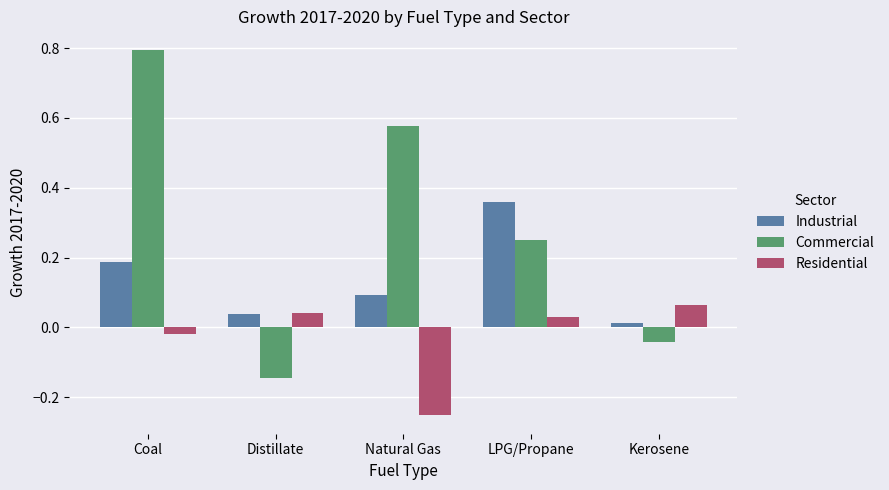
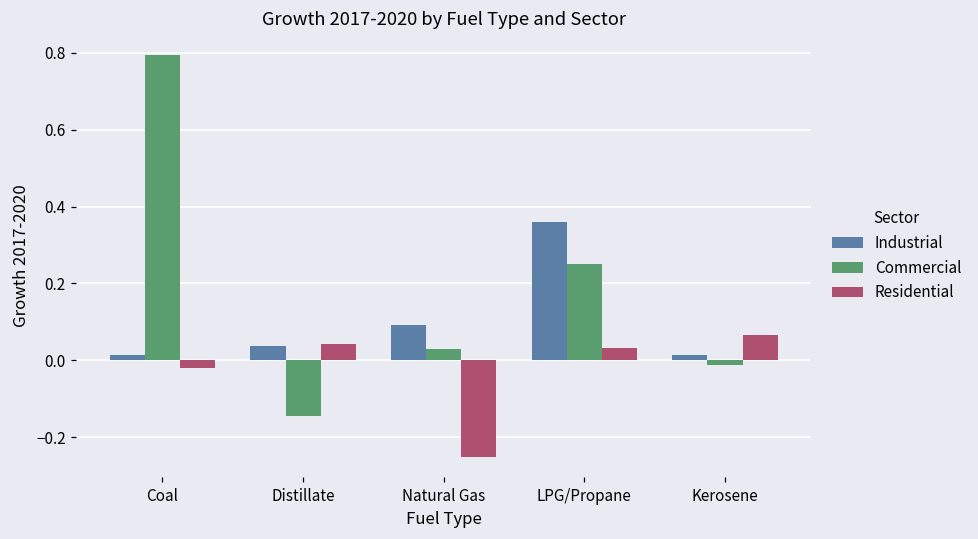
Industrial, Coal: 0.19 -> 0.01
Commercial, Natural Gas: 0.58 -> 0.03
Commercial, Kerosene: -0.04 -> -0.01
